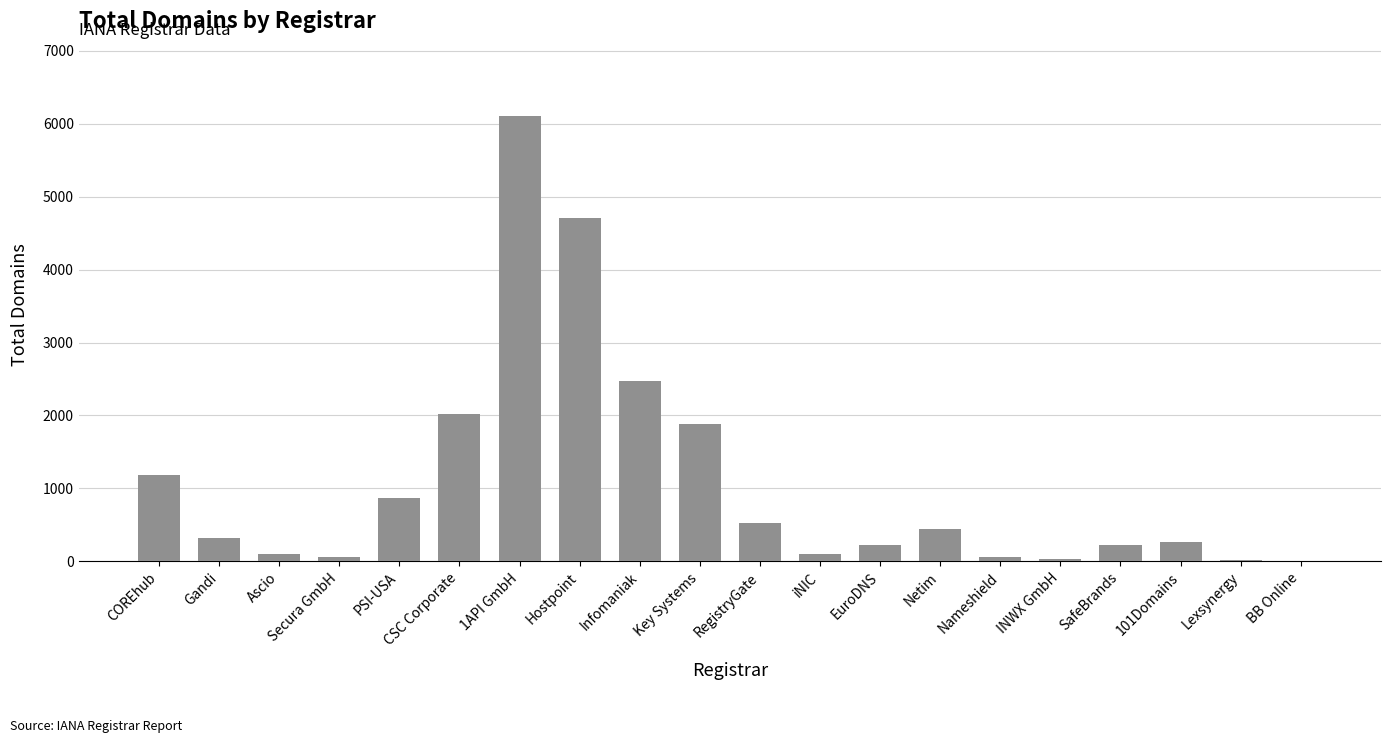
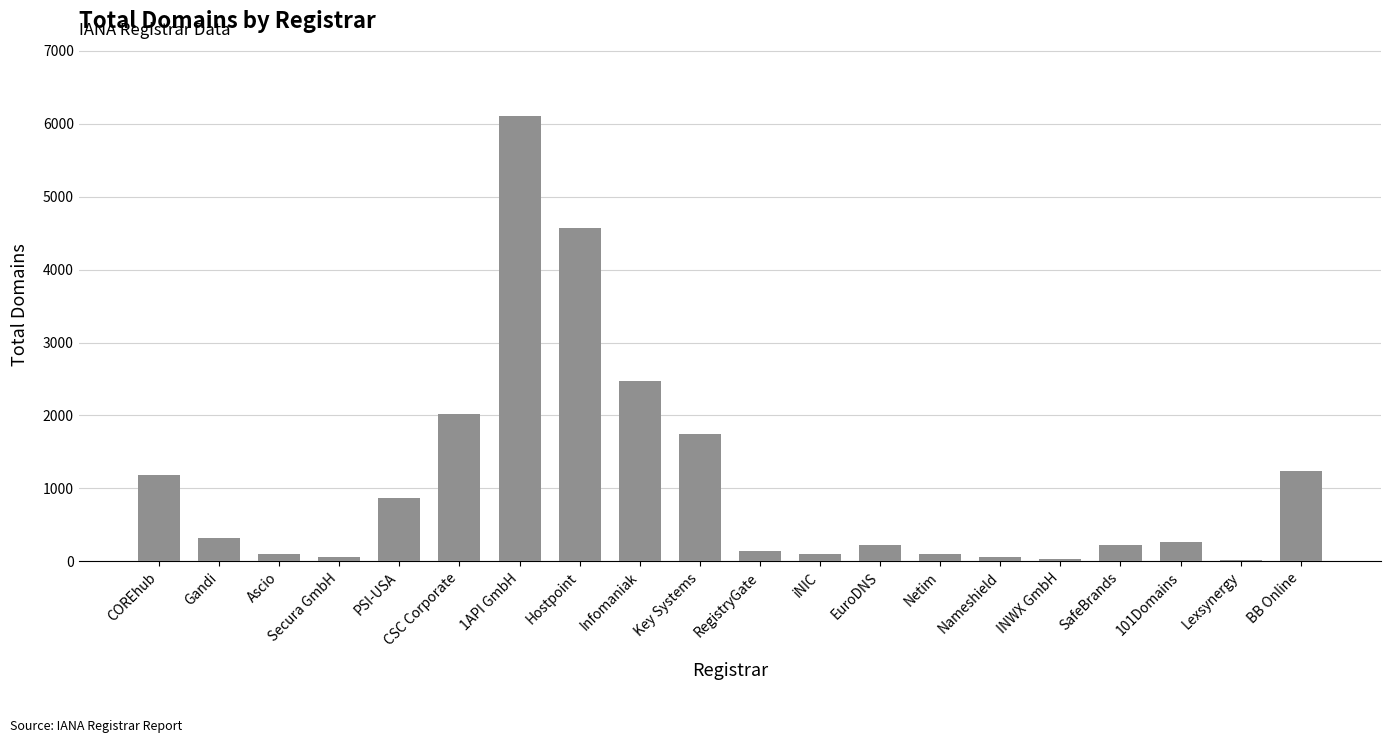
Hostpoint: 4700 -> 4600
Key Systems: 1900 -> 1700
RegistryGate: 500 -> 100
Netim: 400 -> 100
BB Online: 0 -> 1200
